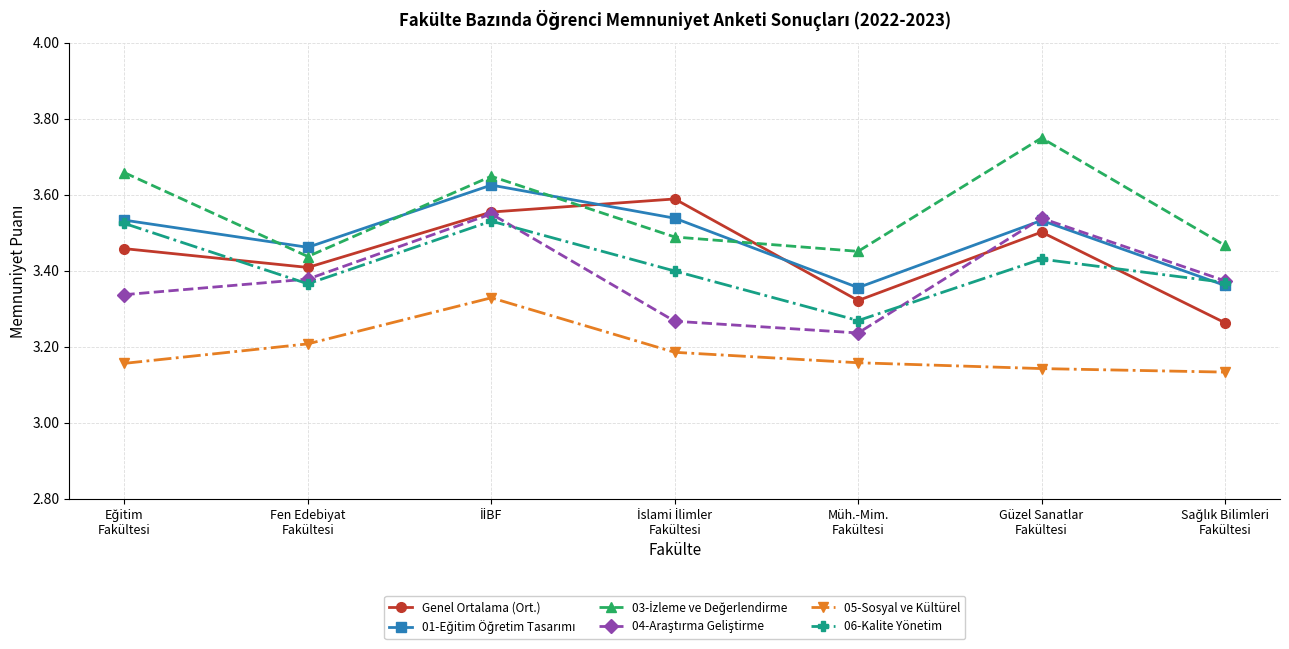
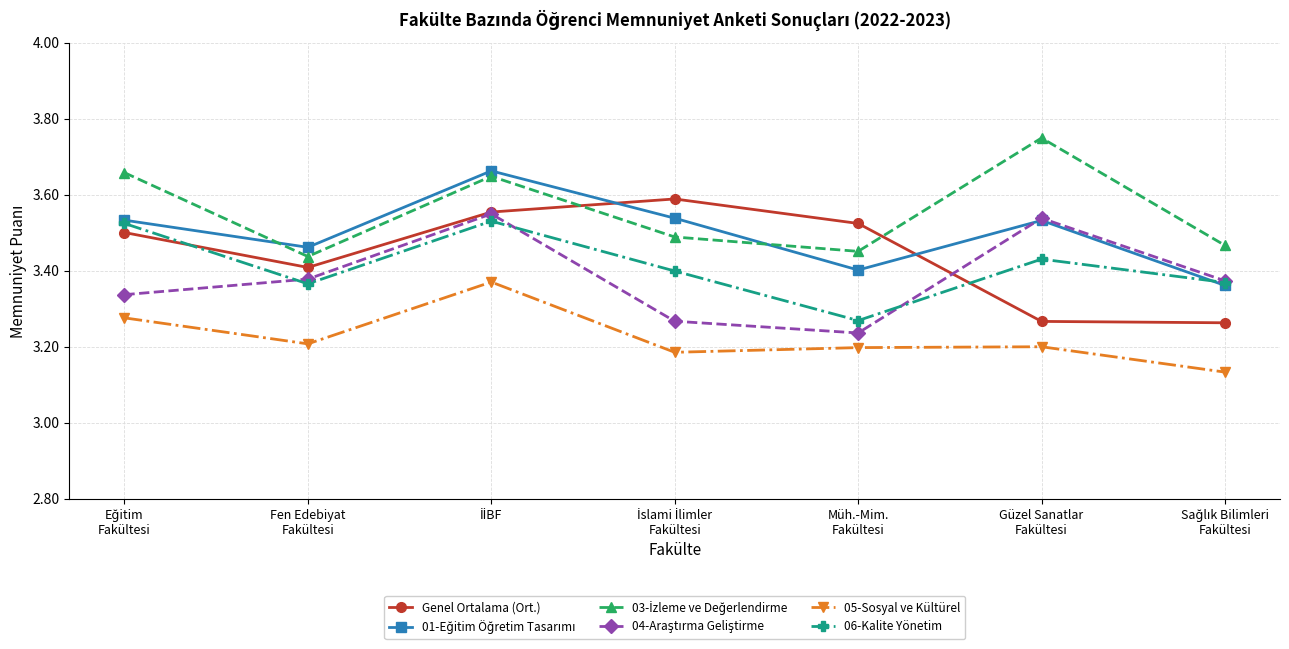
Genel Ortalama (Ort.), Eğitim Fakültesi: 3.46 -> 3.50
05-Sosyal ve Kültürel, Eğitim Fakültesi: 3.16 -> 3.28
01-Eğitim Öğretim Tasarımı, İİBF: 3.63 -> 3.66
05-Sosyal ve Kültürel, İİBF: 3.33 -> 3.37
Genel Ortalama (Ort.), Müh.-Mim. Fakültesi: 3.32 -> 3.52
01-Eğitim Öğretim Tasarımı, Müh.-Mim. Fakültesi: 3.36 -> 3.40
05-Sosyal ve Kültürel, Müh.-Mim. Fakültesi: 3.16 -> 3.20
Genel Ortalama (Ort.), Güzel Sanatlar Fakültesi: 3.50 -> 3.27
05-Sosyal ve Kültürel, Güzel Sanatlar Fakültesi: 3.14 -> 3.20
